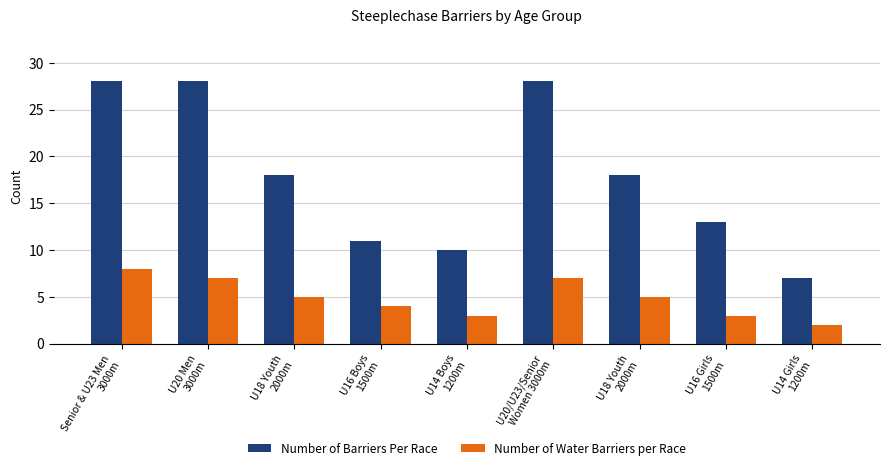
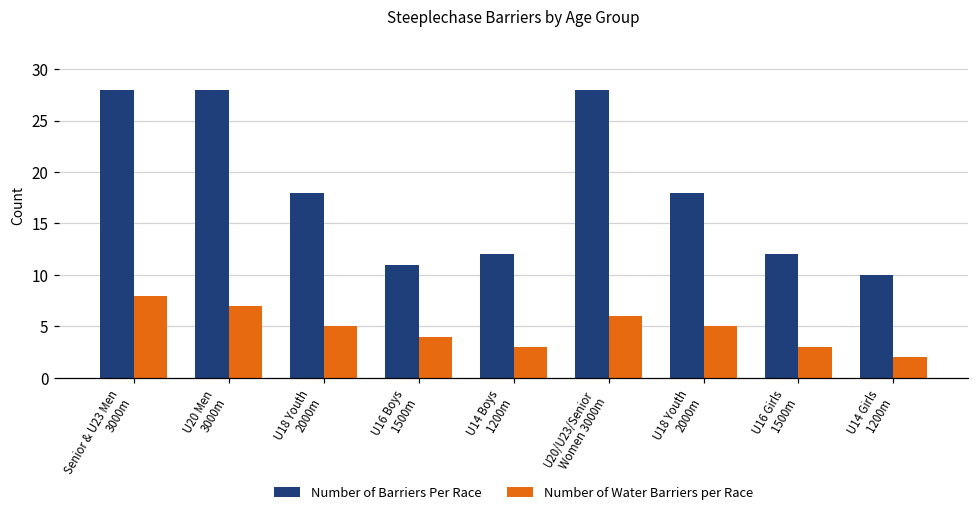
Number of Barriers Per Race, U14 Boys 1200m: 10 -> 12
Number of Water Barriers per Race, U20/U23/Senior Women 3000m: 7 -> 6
Number of Barriers Per Race, U16 Girls 1500m: 13 -> 12
Number of Barriers Per Race, U14 Girls 1200m: 7 -> 10
